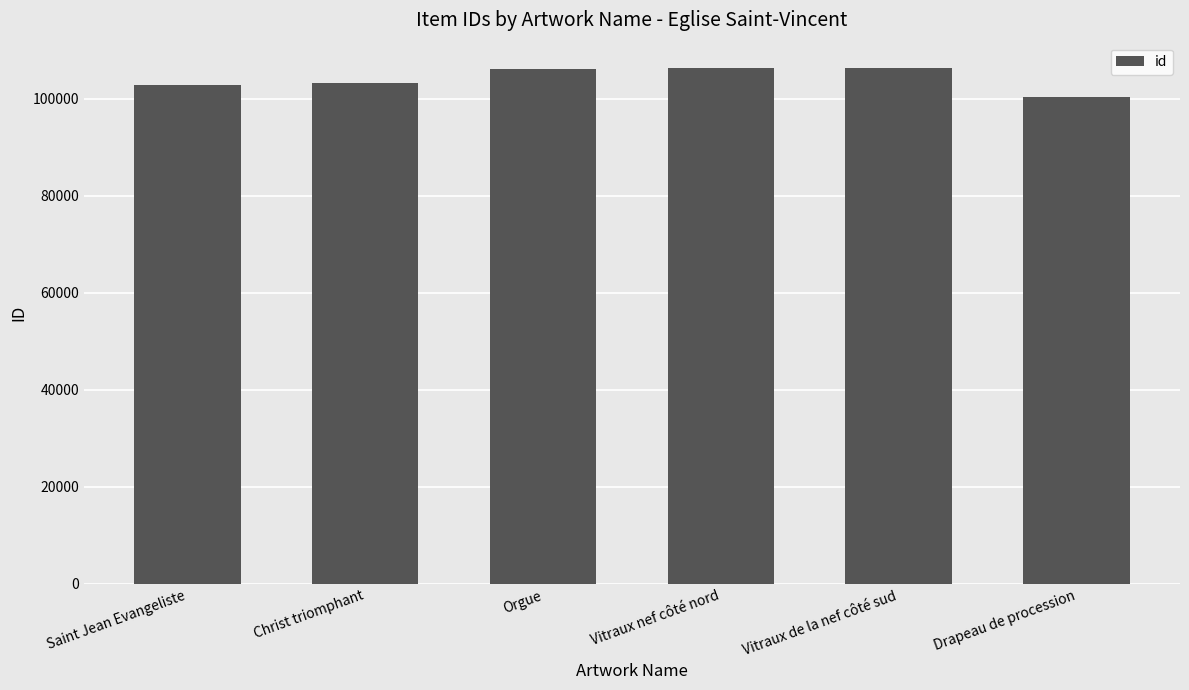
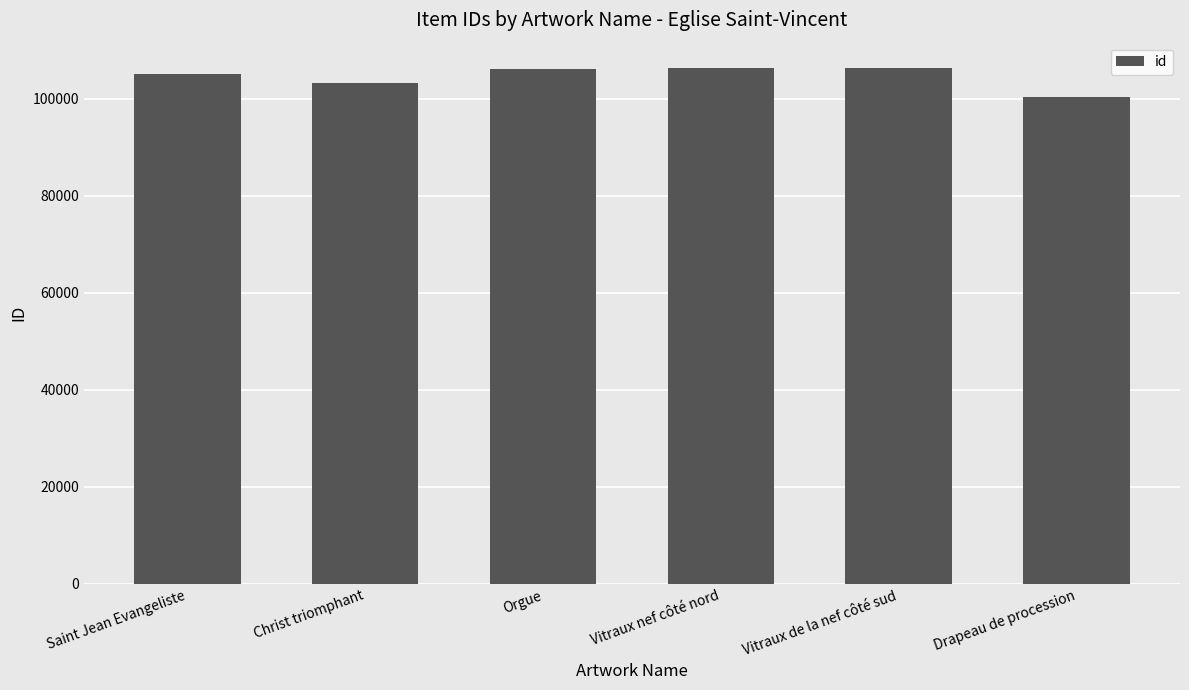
Saint Jean Evangeliste: 103000 -> 105000
